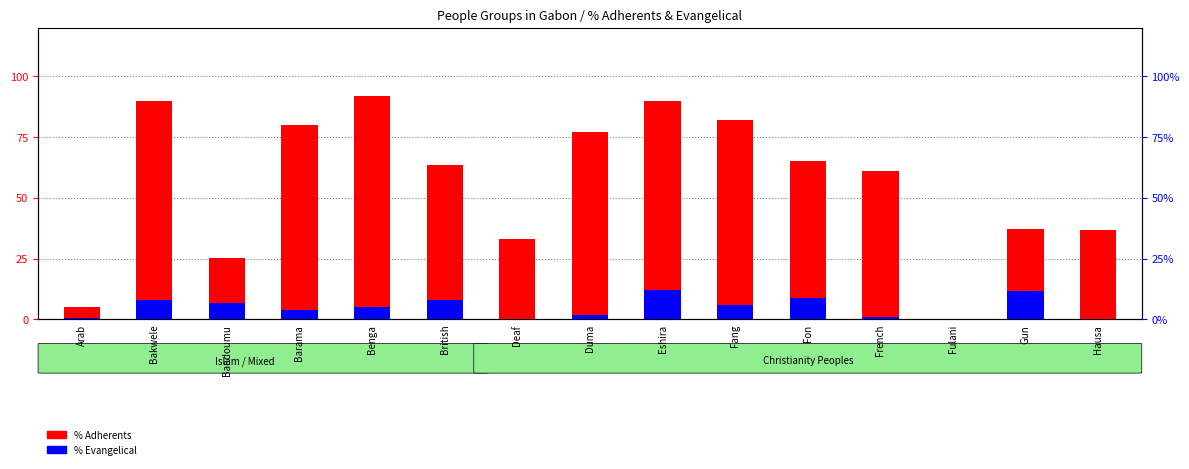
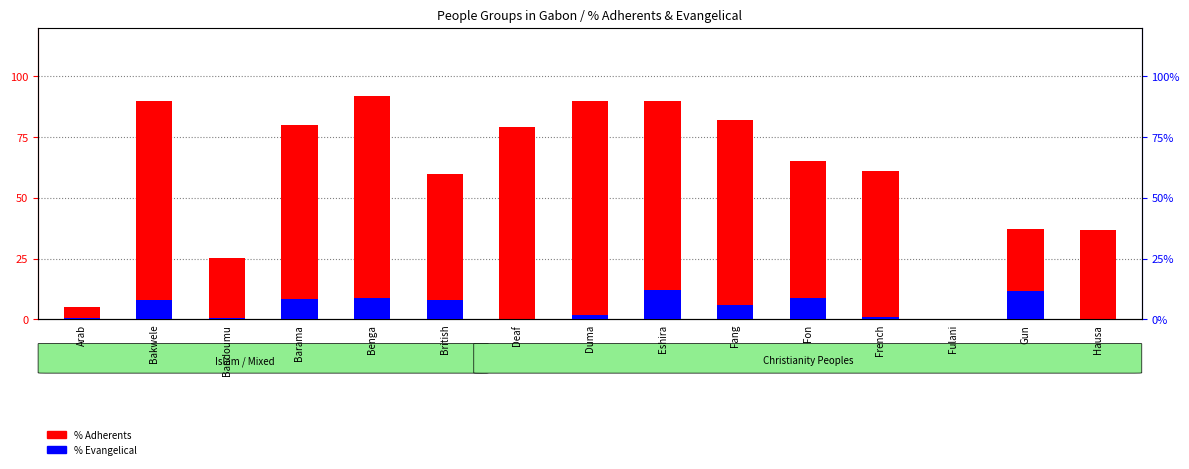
% Adherents, British: 64 -> 60
% Adherents, Deaf: 33 -> 79
% Adherents, Duma: 77 -> 90
% Evangelical, Bandoumu: 7% -> 1%
% Evangelical, Barama: 4% -> 8%
% Evangelical, Benga: 5% -> 9%
